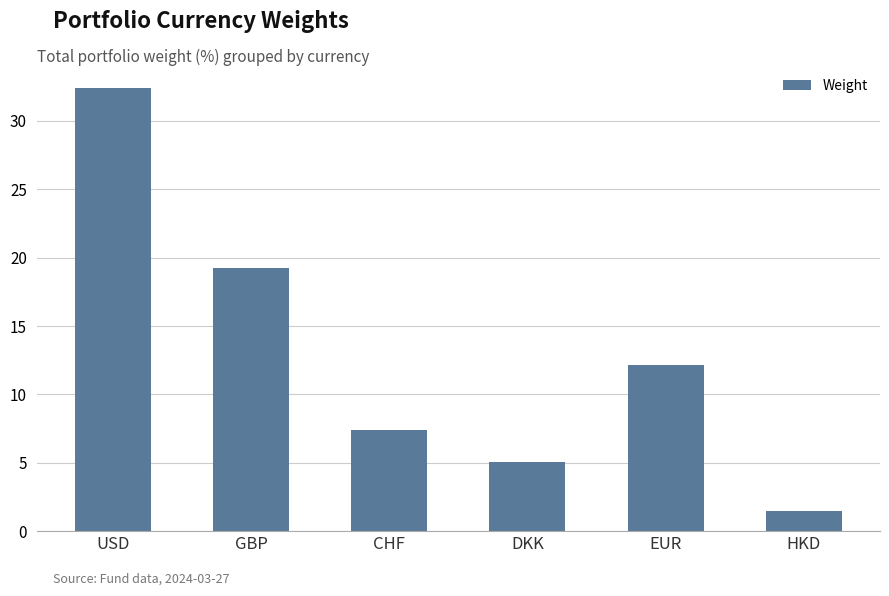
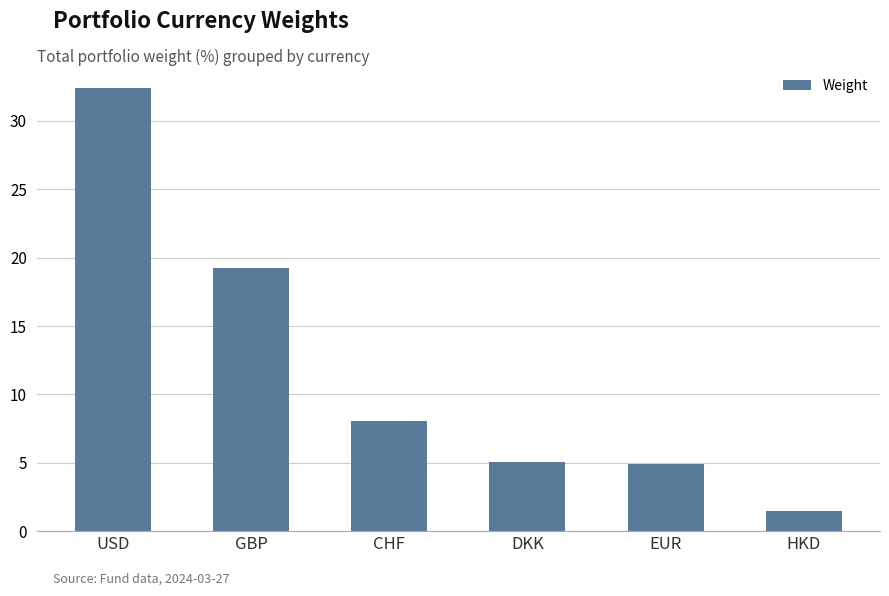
CHF: 7.4 -> 8.0
EUR: 12.2 -> 4.9
